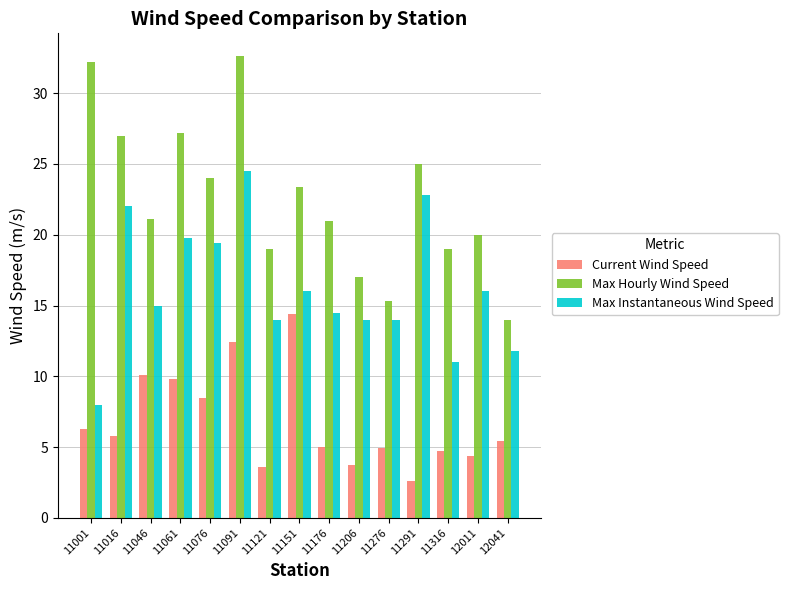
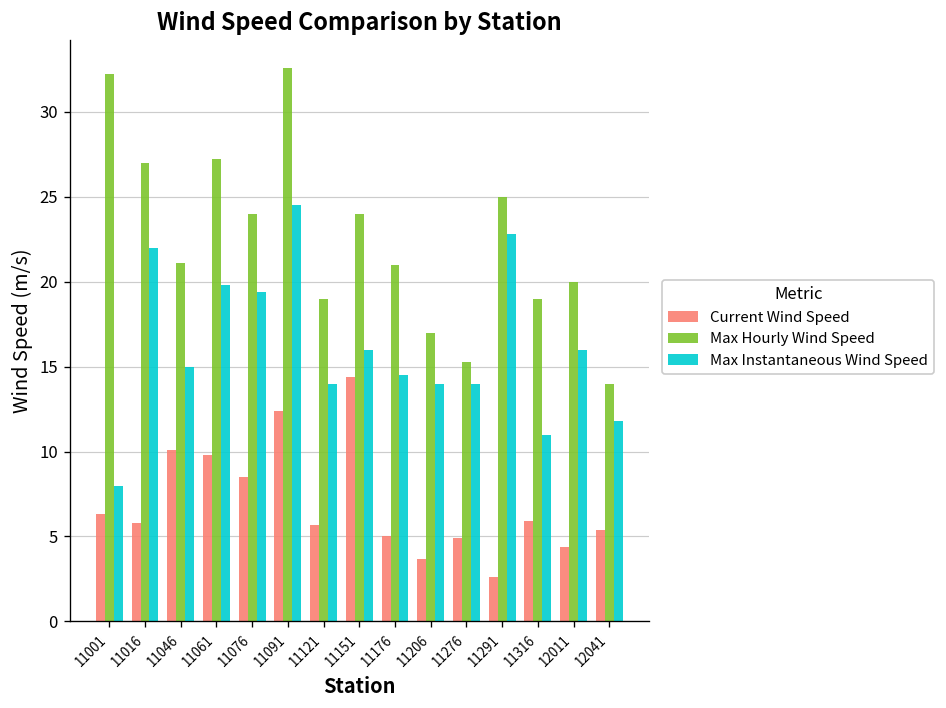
Current Wind Speed, 11121: 3.6 -> 5.7
Max Hourly Wind Speed, 11151: 23.4 -> 24.0
Current Wind Speed, 11316: 4.7 -> 5.9
